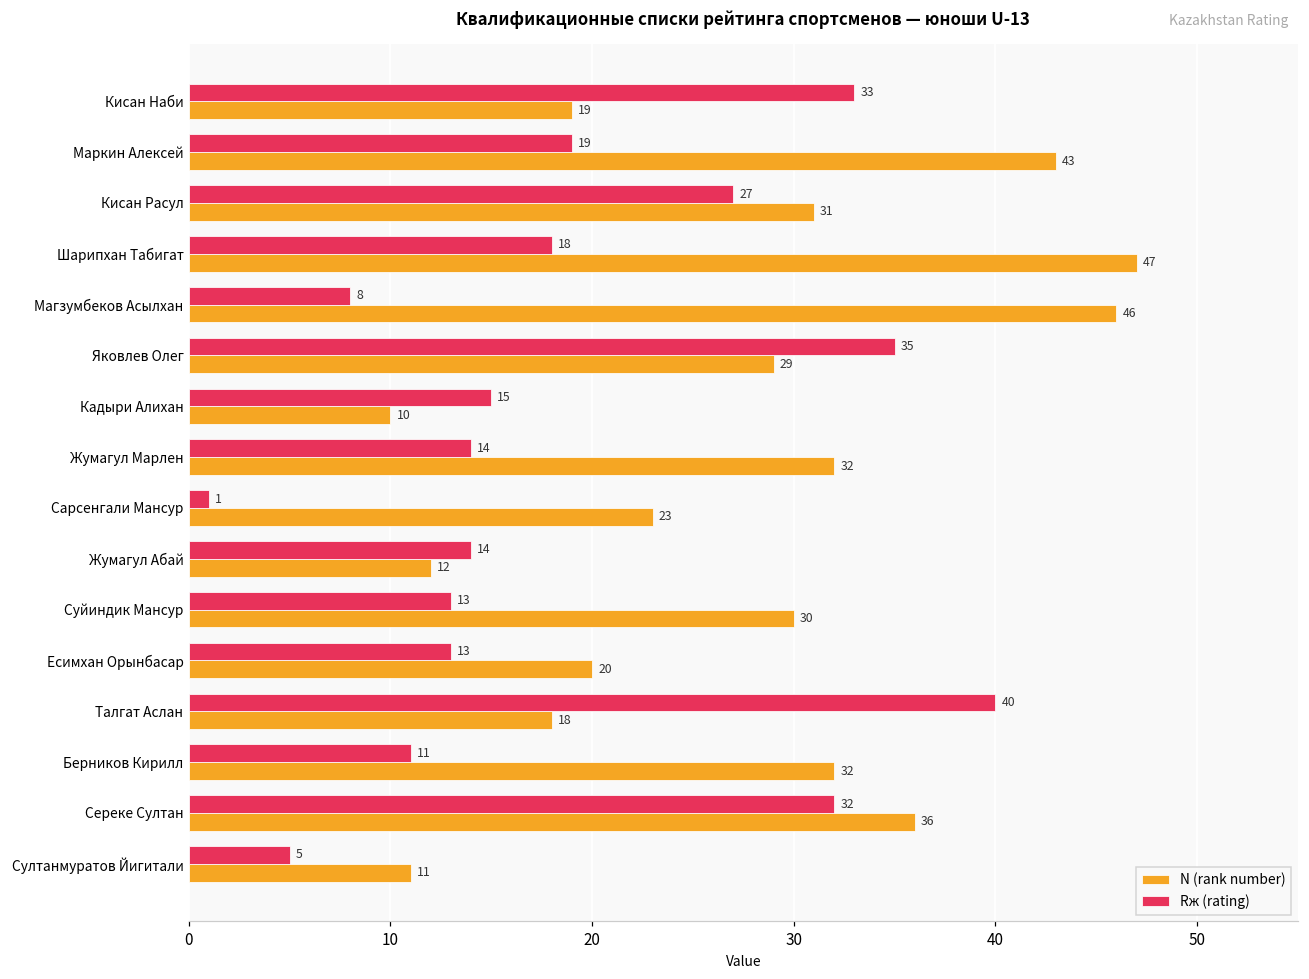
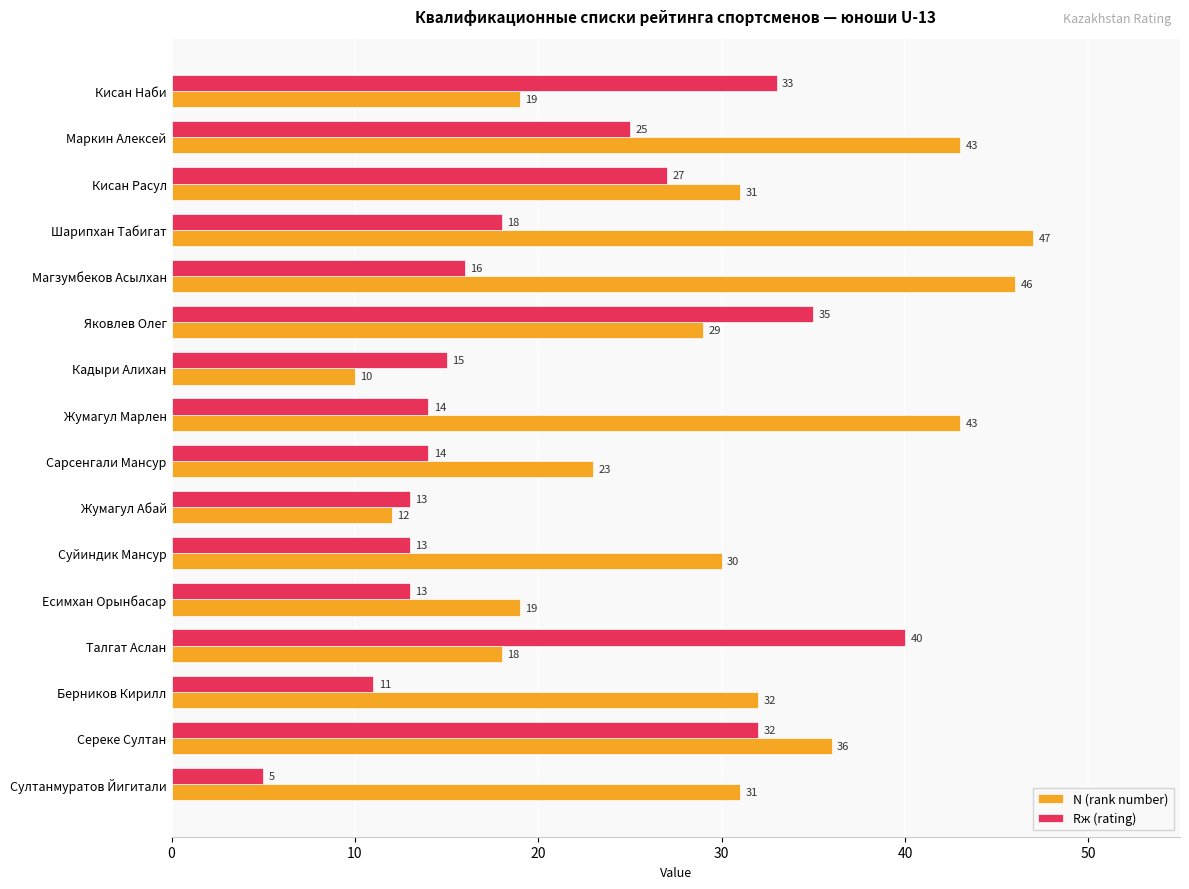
Rж (rating), Маркин Алексей: 19 -> 25
Rж (rating), Магзумбеков Асылхан: 8 -> 16
N (rank number), Жумагул Марлен: 32 -> 43
Rж (rating), Сарсенгали Мансур: 1 -> 14
Rж (rating), Жумагул Абай: 14 -> 13
N (rank number), Есимхан Орынбасар: 20 -> 19
N (rank number), Султанмуратов Йигитали: 11 -> 31
